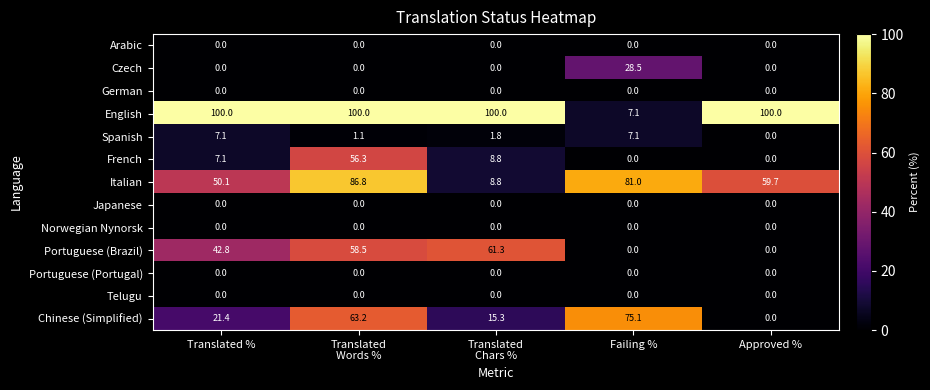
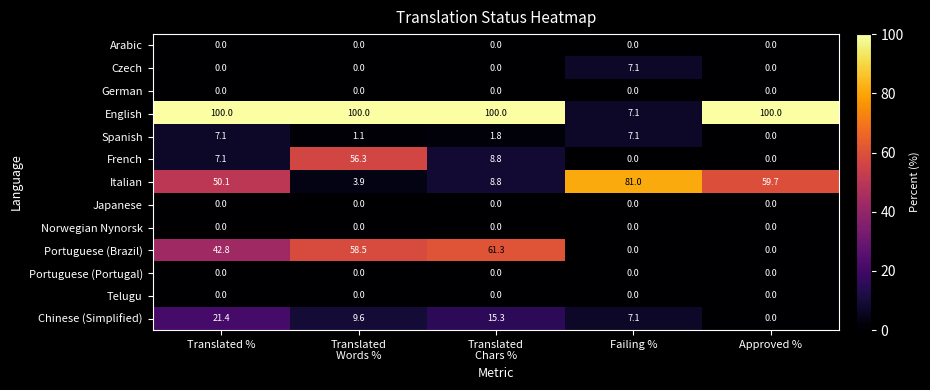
Czech, Failing %: 28.5 -> 7.1
Italian, Translated Words %: 86.8 -> 3.9
Chinese (Simplified), Translated Words %: 63.2 -> 9.6
Chinese (Simplified), Failing %: 75.1 -> 7.1
